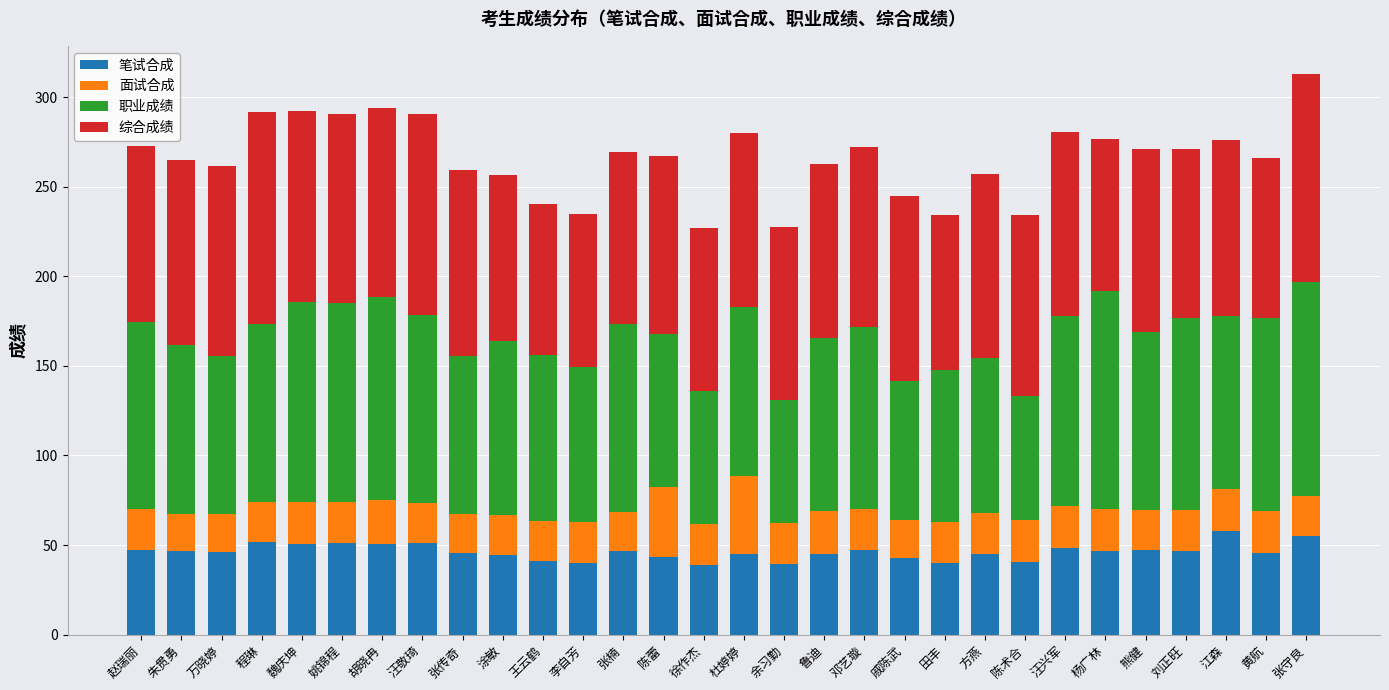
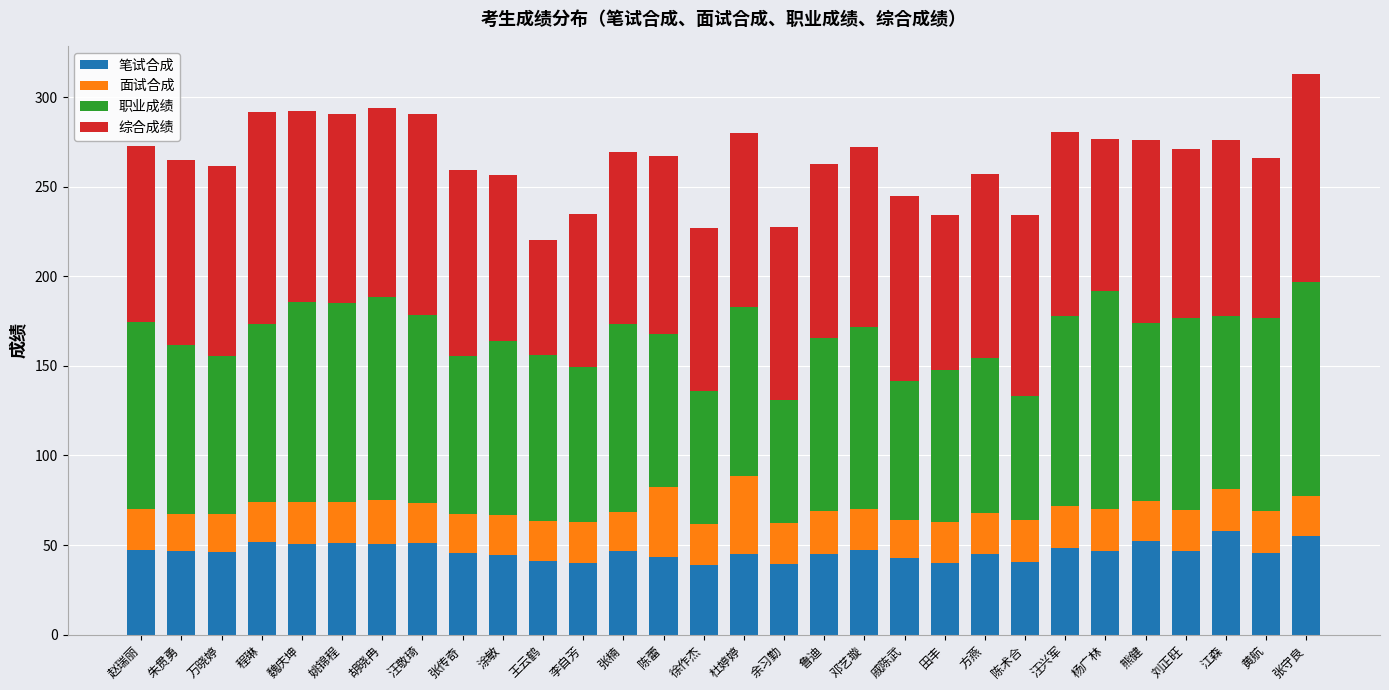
综合成绩, 王云鹤: 84 -> 64
笔试合成, 熊健: 47 -> 52
